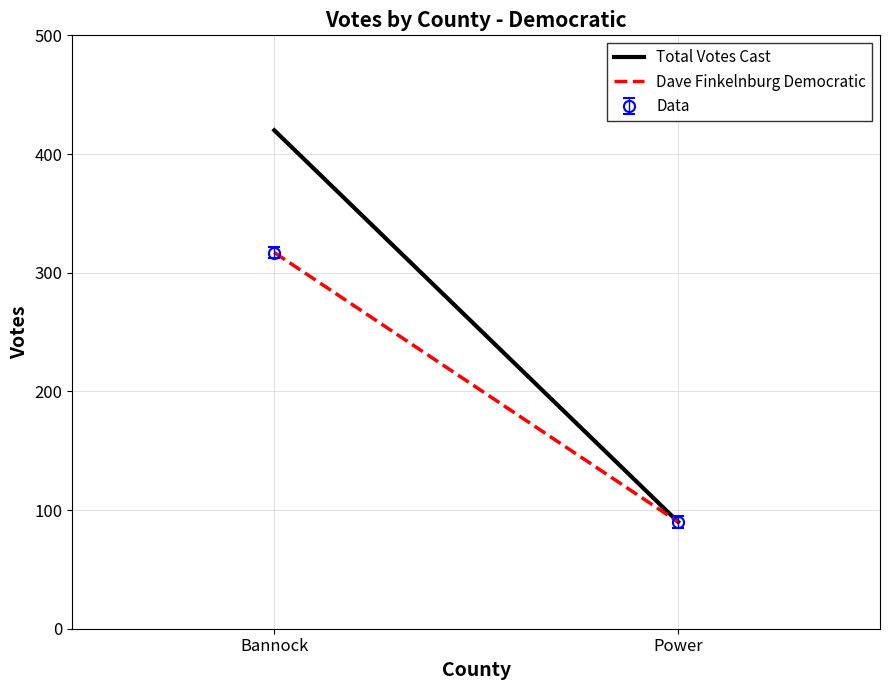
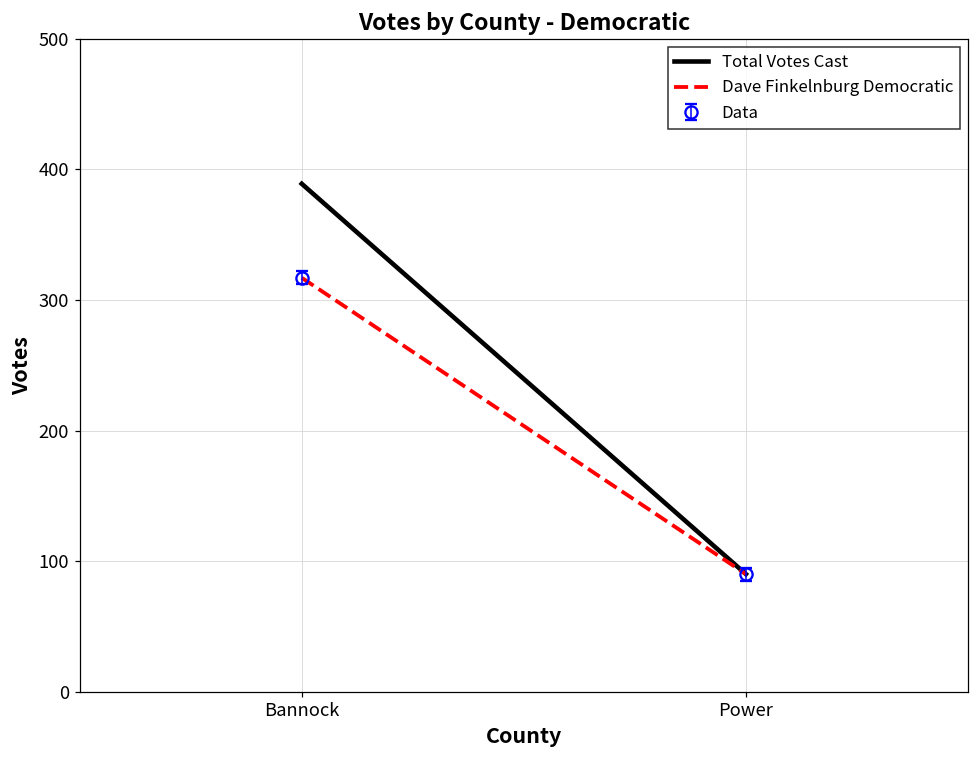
Total Votes Cast, Bannock: 420 -> 389
